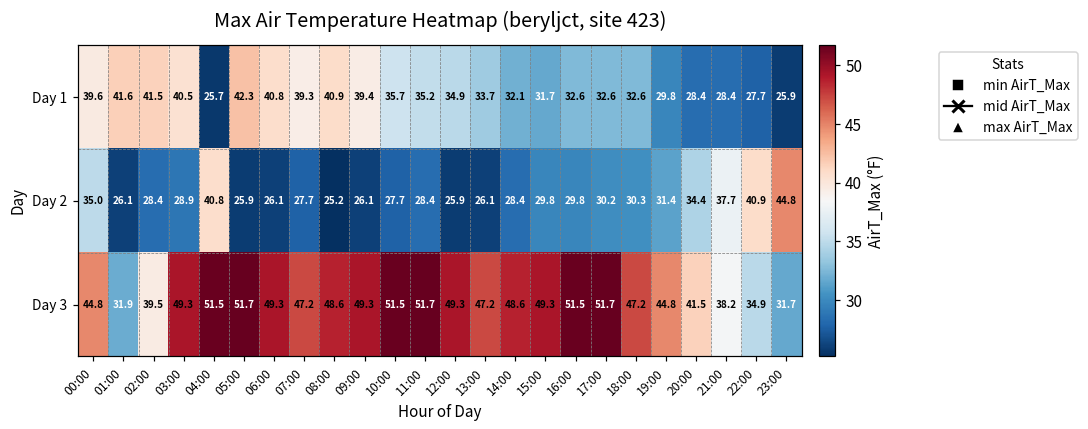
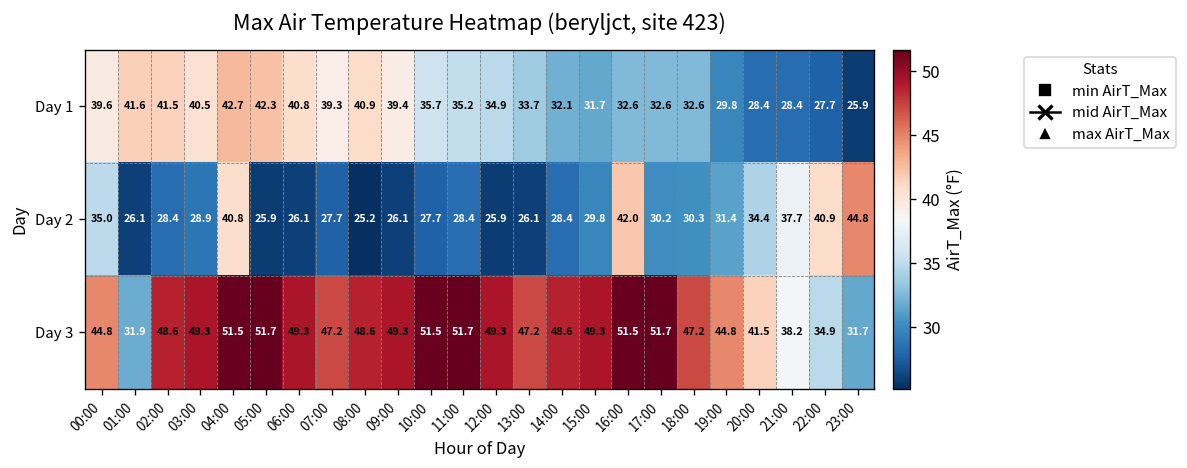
Day 1, 04:00: 25.7 -> 42.7
Day 2, 16:00: 29.8 -> 42.0
Day 3, 02:00: 39.5 -> 48.6
